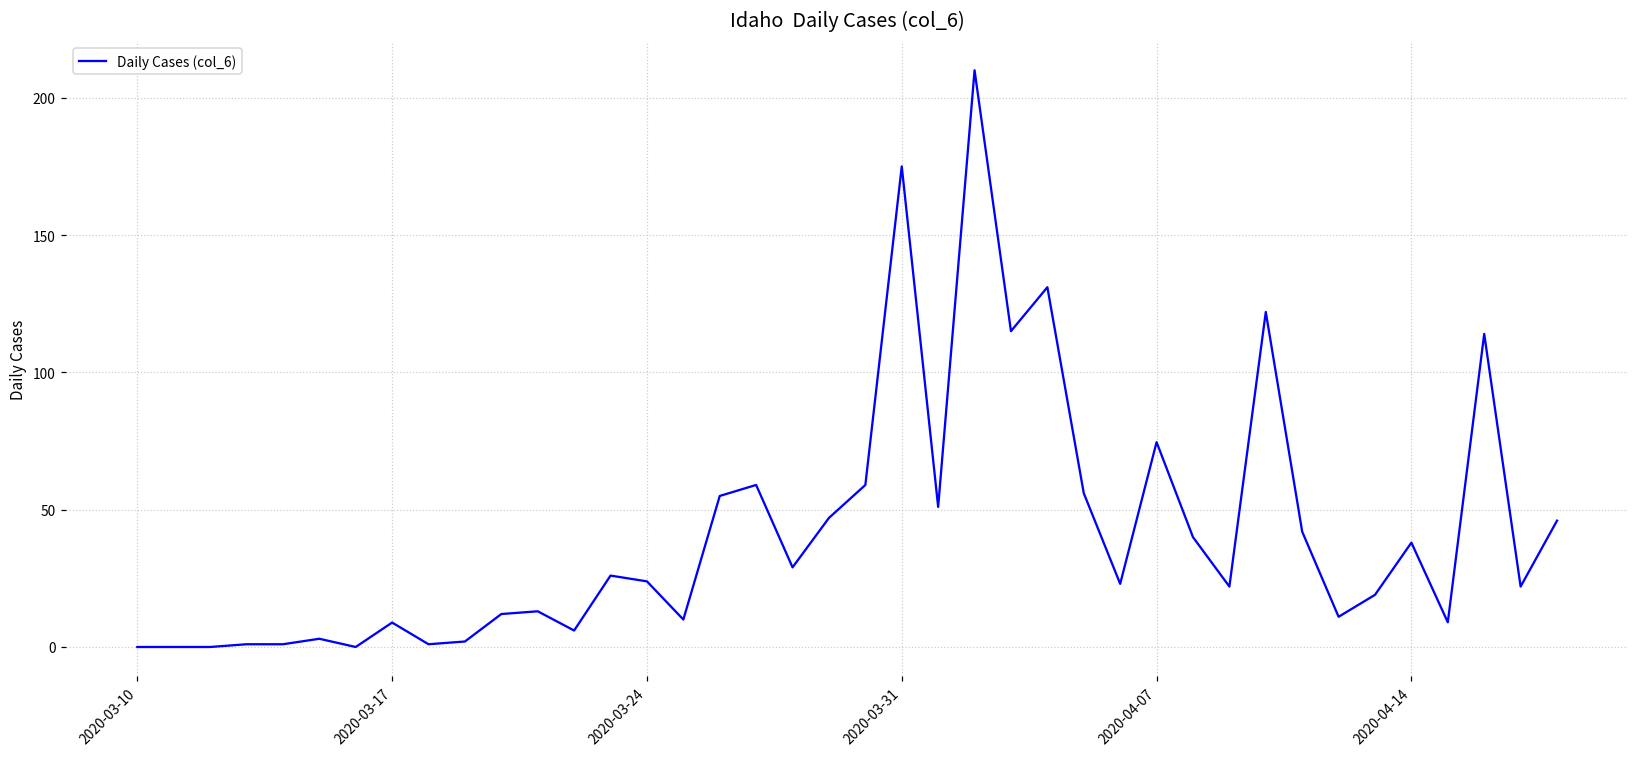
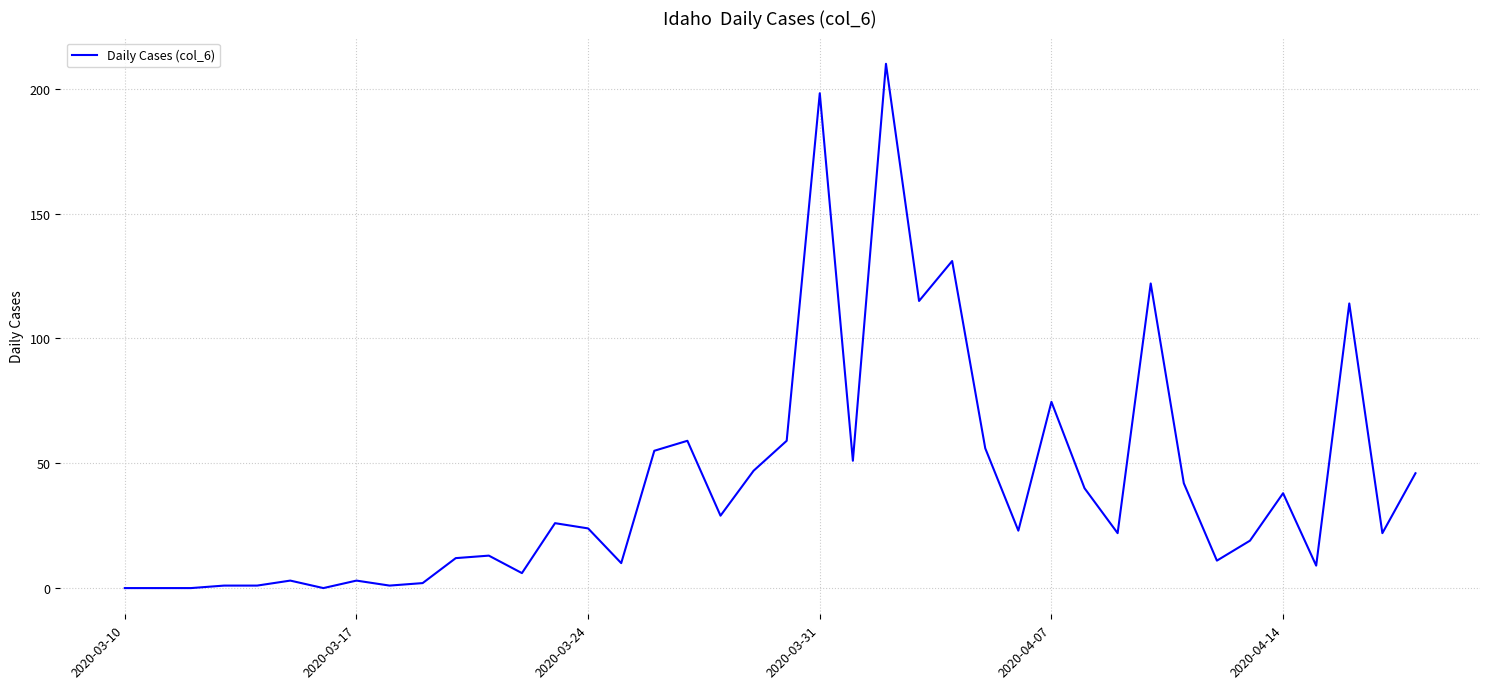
2020-03-17: 9 -> 3
2020-03-31: 175 -> 198
